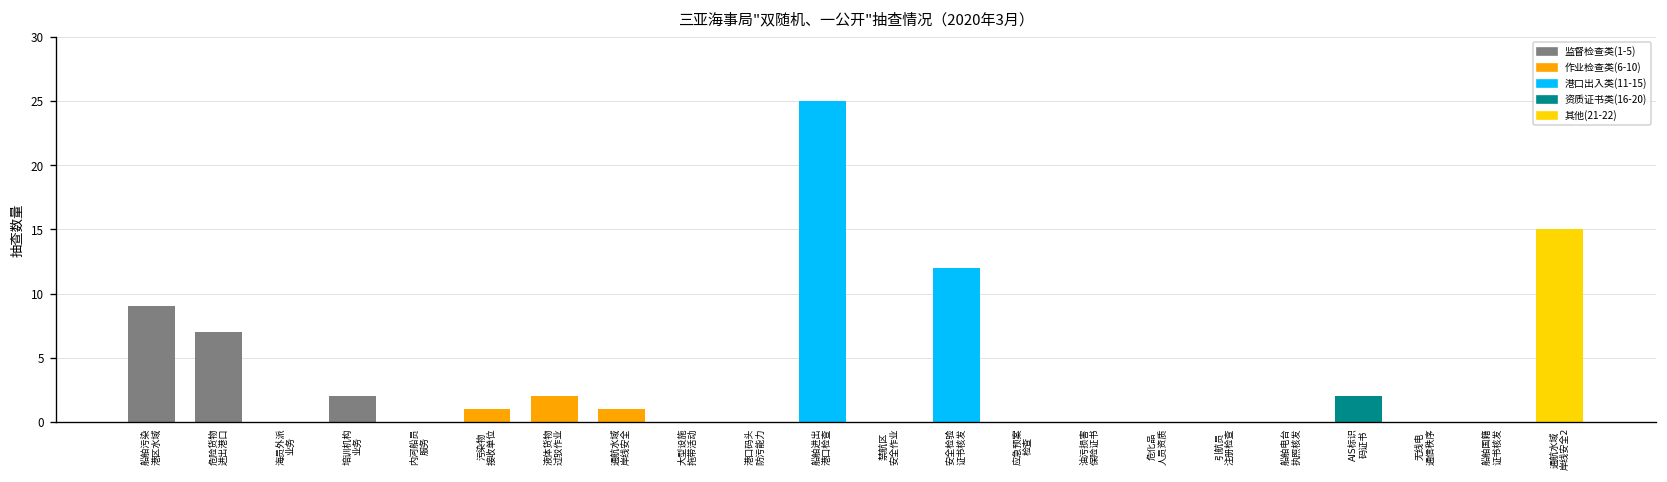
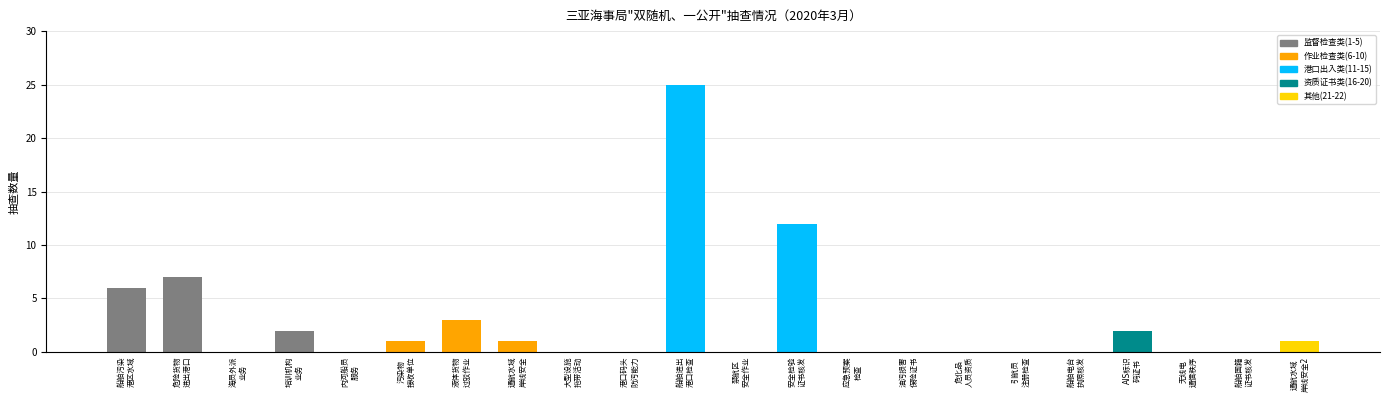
船舶污染 港区水域: 9 -> 6
液体货物 过驳作业: 2 -> 3
通航水域 岸线安全2: 15 -> 1
